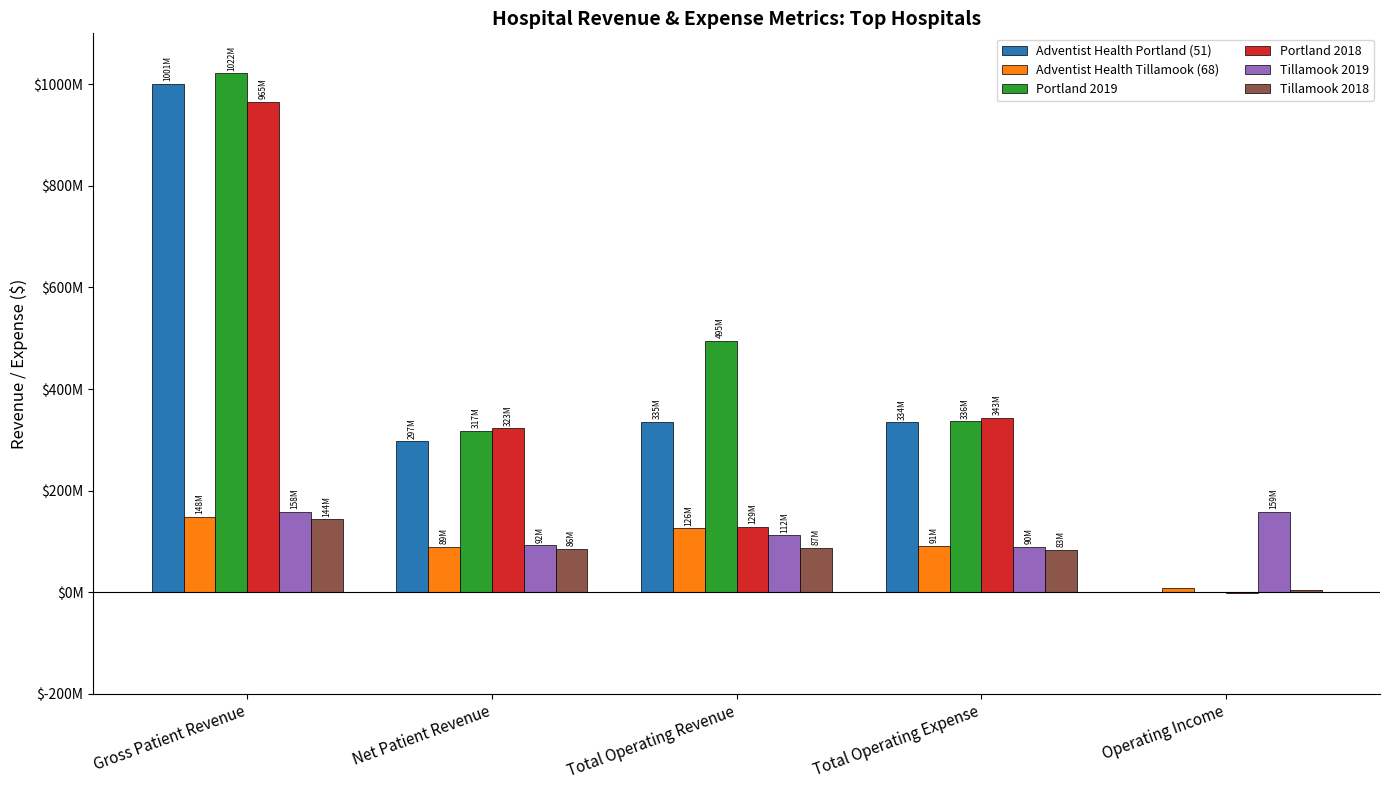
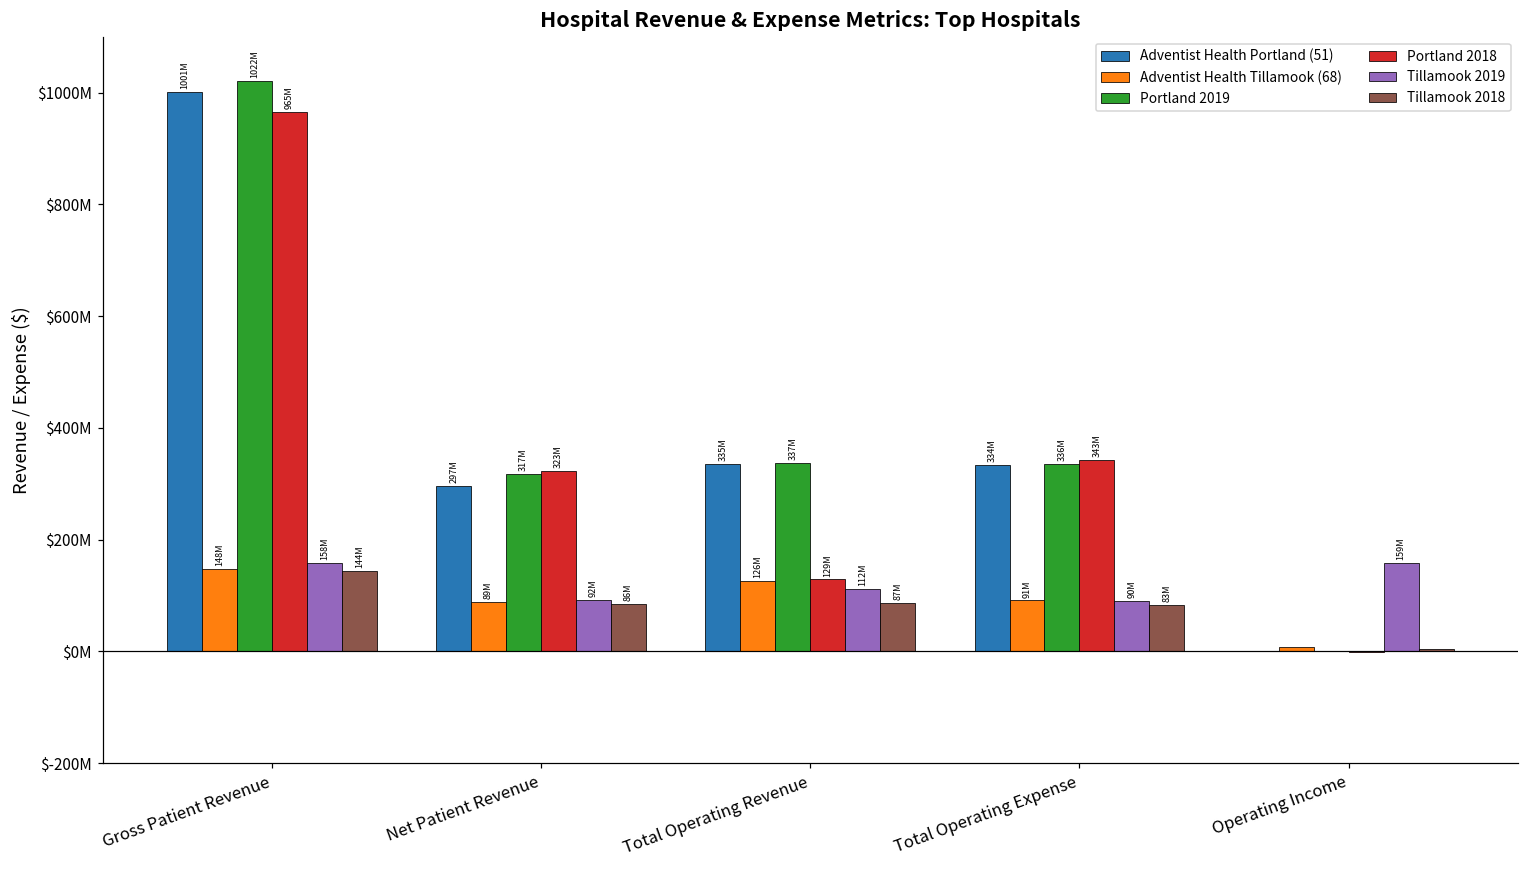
Portland 2019, Total Operating Revenue: 495M -> 337M
